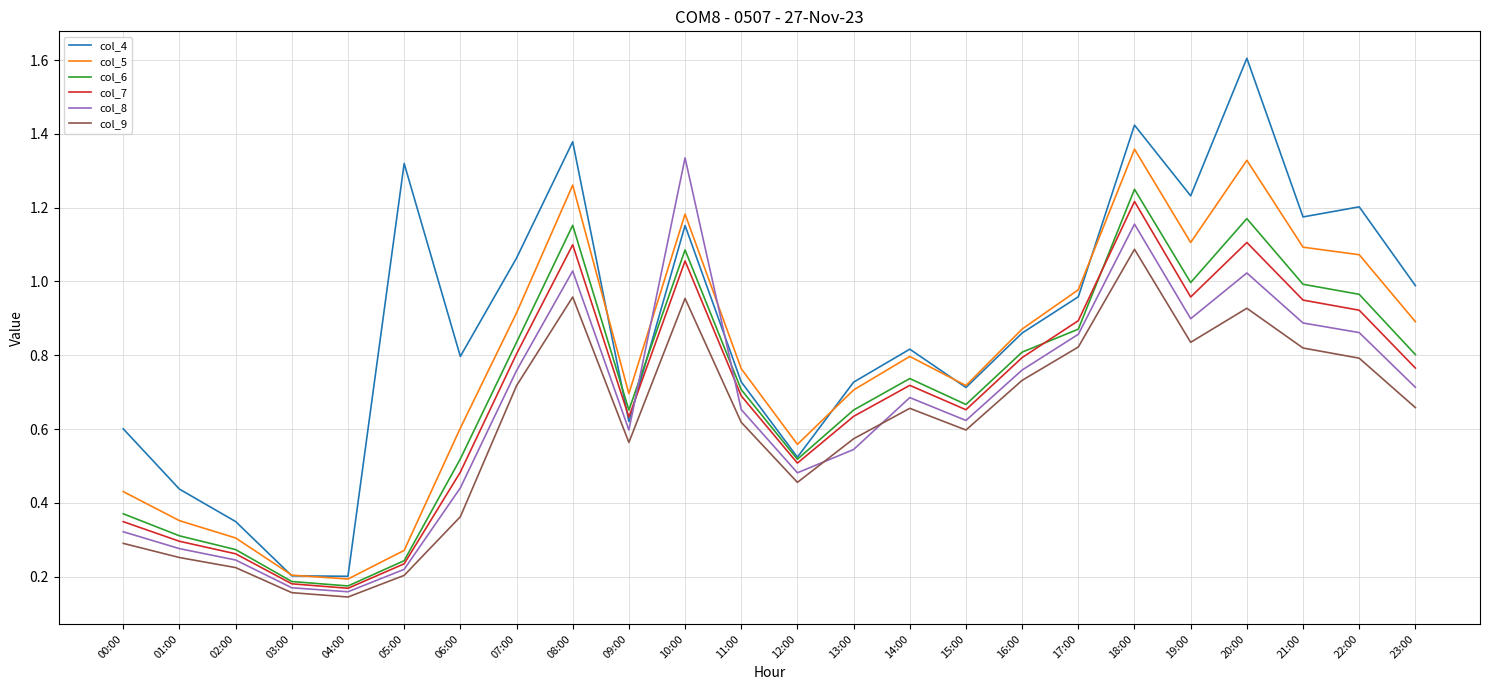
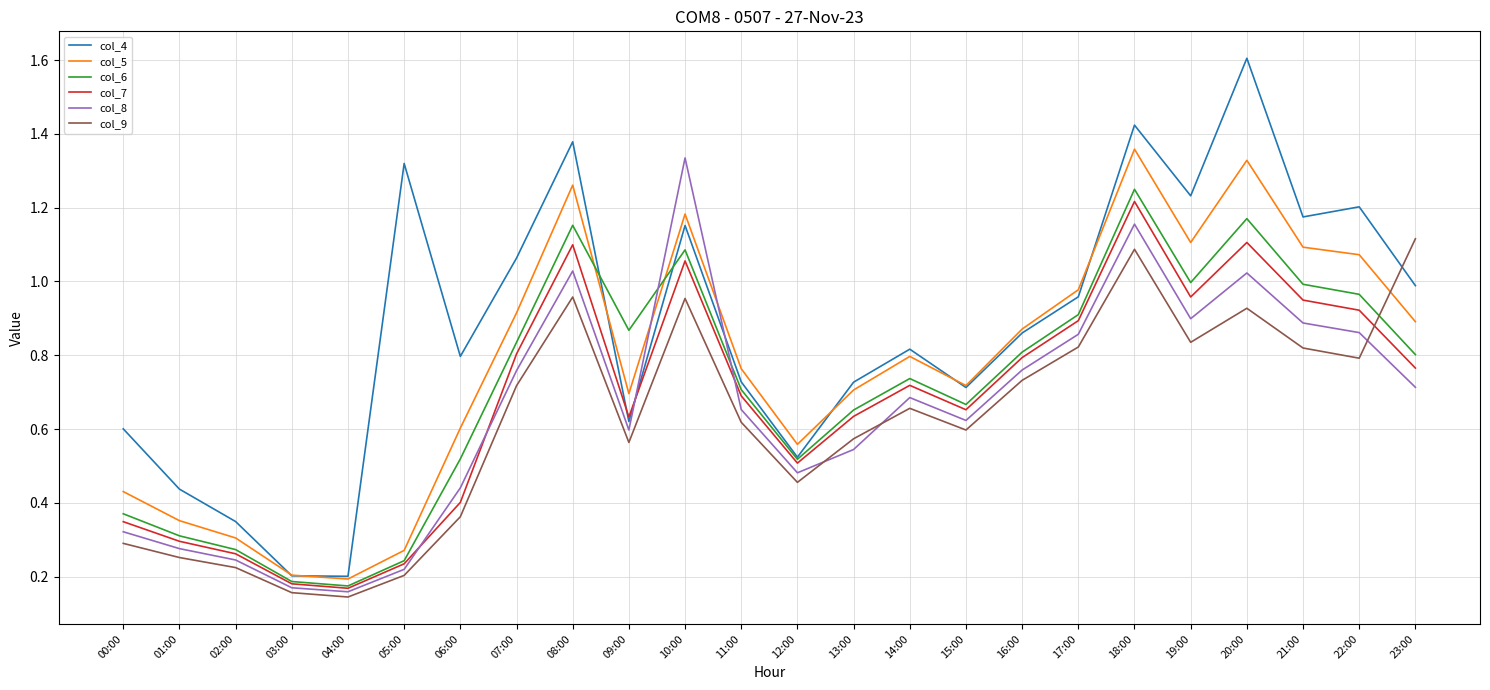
col_7, 06:00: 0.48 -> 0.40
col_6, 09:00: 0.65 -> 0.87
col_6, 17:00: 0.87 -> 0.91
col_9, 23:00: 0.66 -> 1.12
